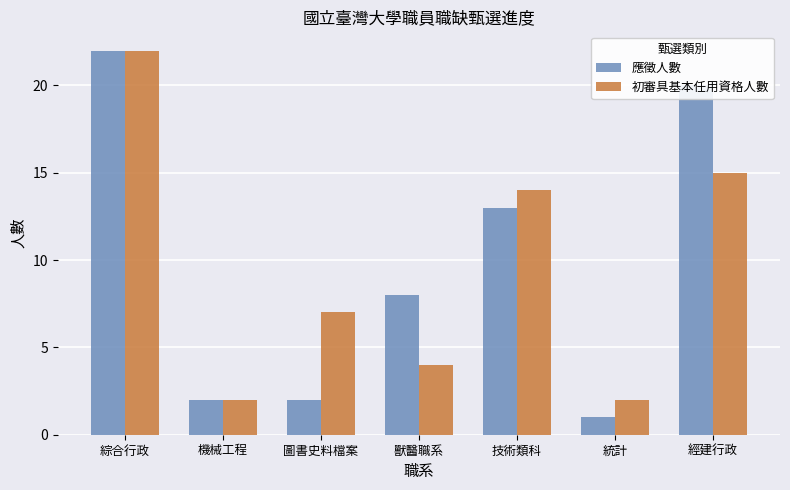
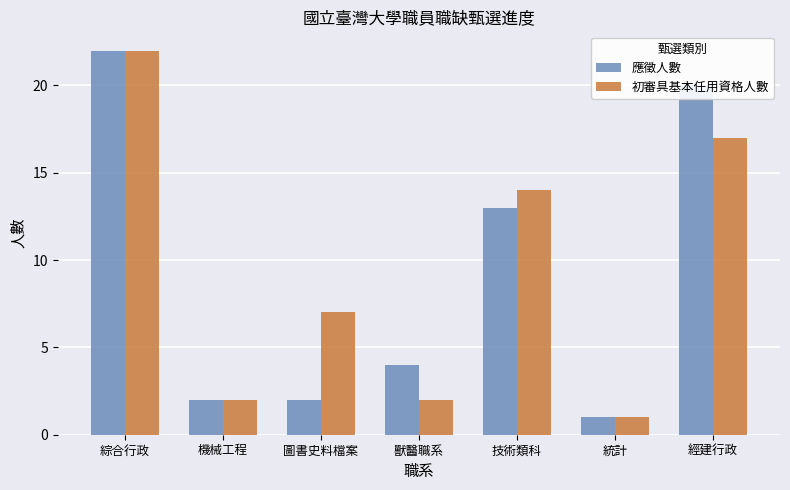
應徵人數, 獸醫職系: 8 -> 4
初審具基本任用資格人數, 獸醫職系: 4 -> 2
初審具基本任用資格人數, 統計: 2 -> 1
初審具基本任用資格人數, 經建行政: 15 -> 17
